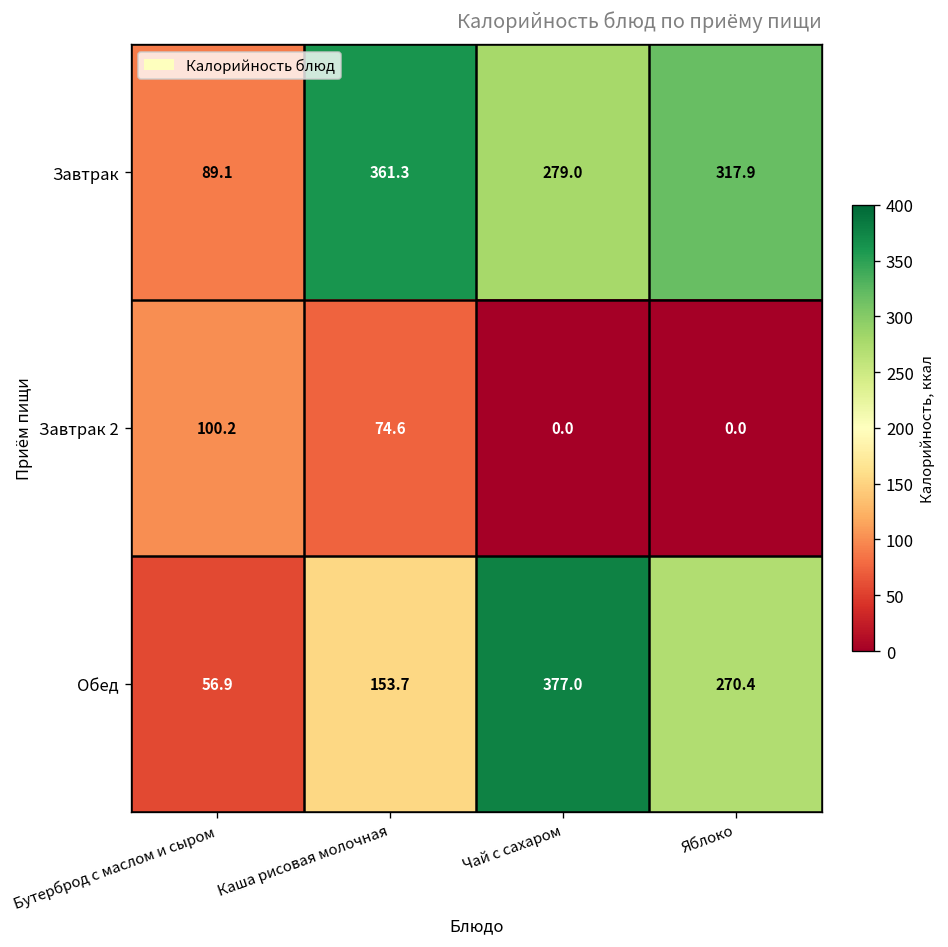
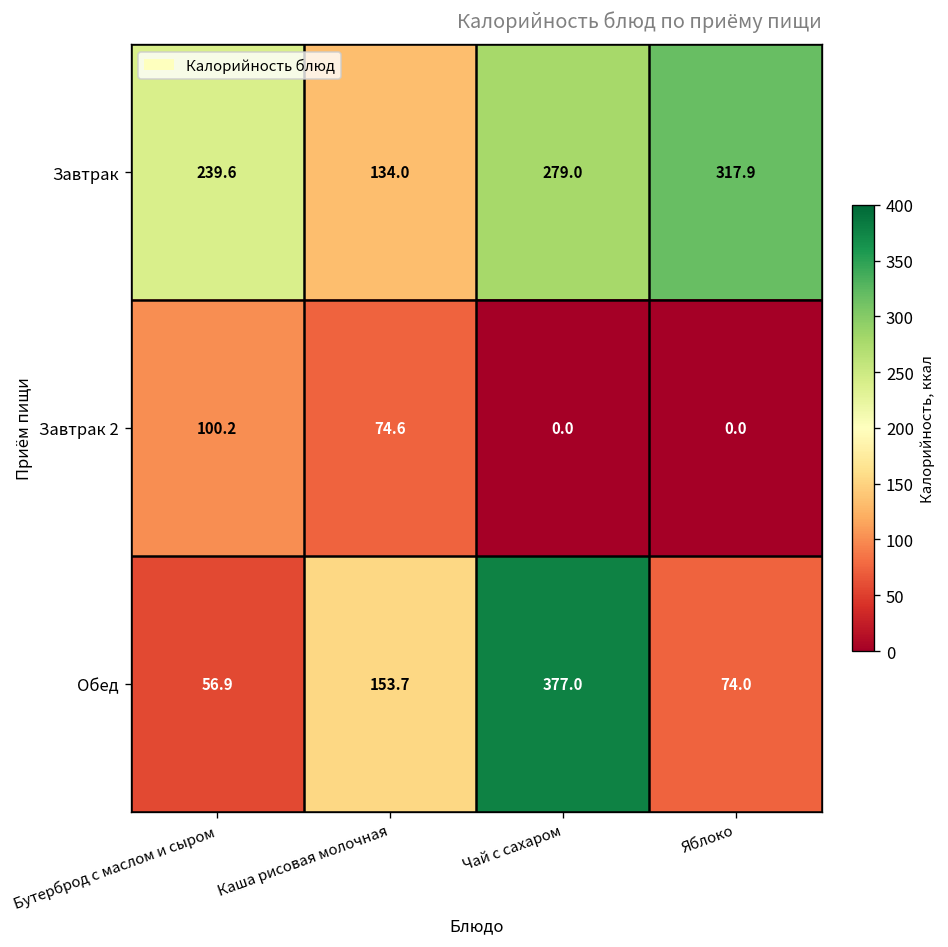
Завтрак, Бутерброд с маслом и сыром: 89.1 -> 239.6
Завтрак, Каша рисовая молочная: 361.3 -> 134.0
Обед, Яблоко: 270.4 -> 74.0
